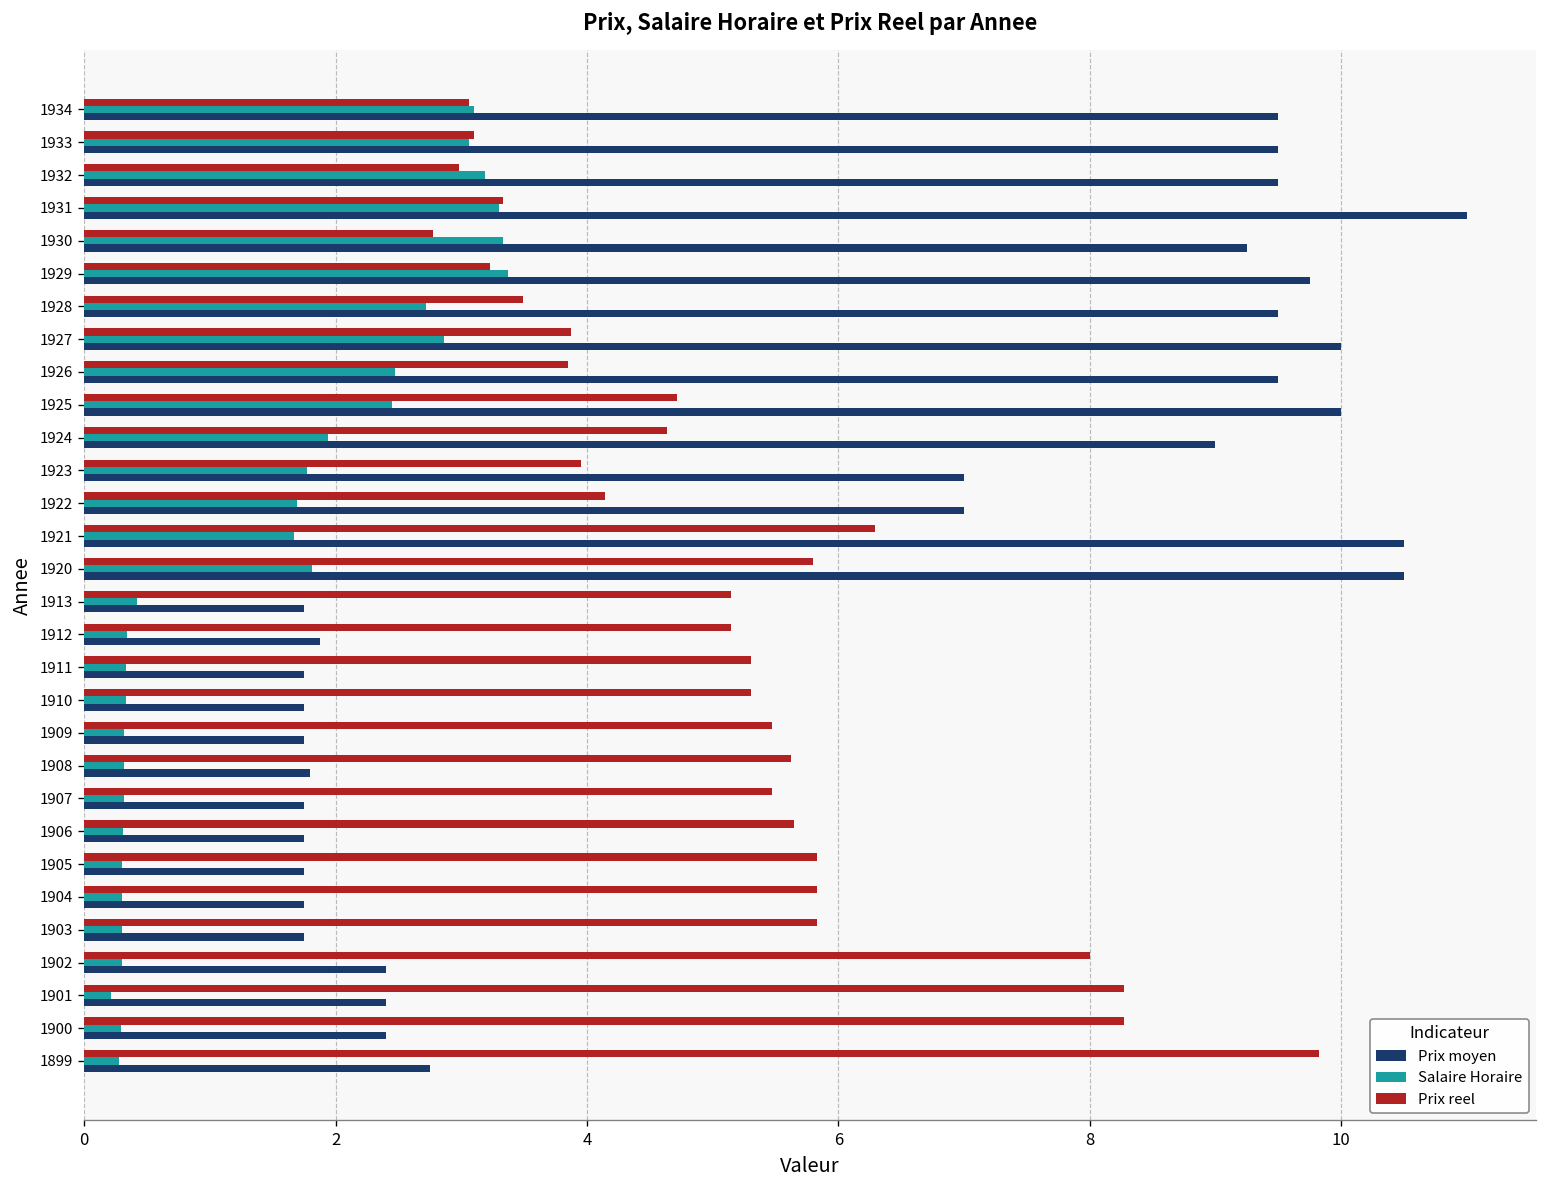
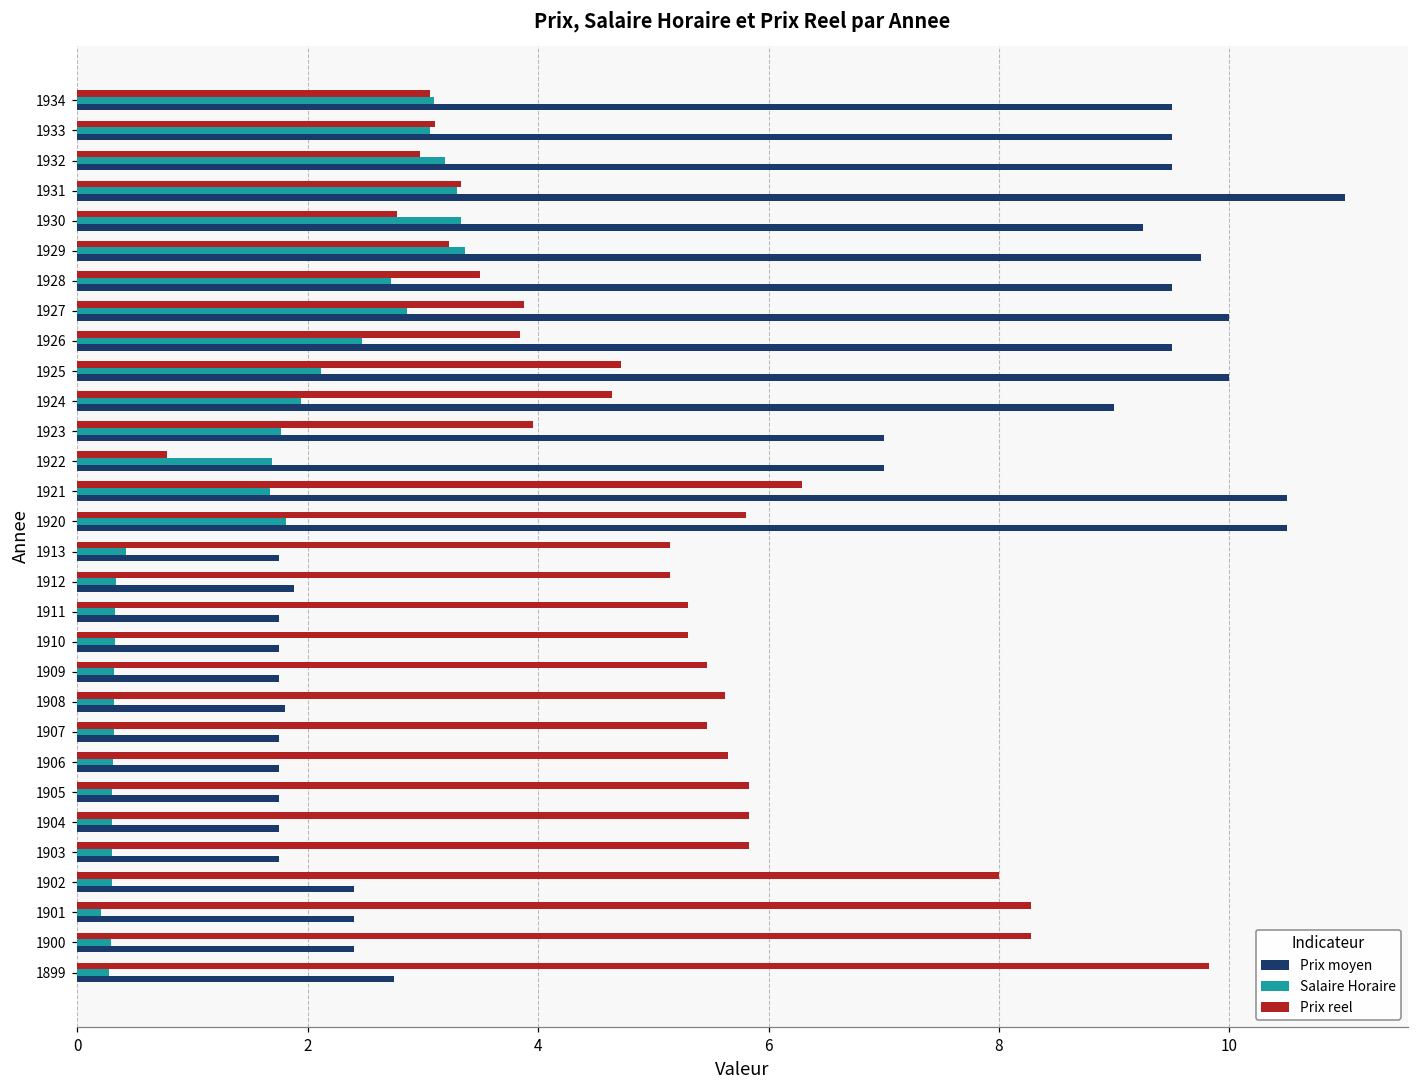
Salaire Horaire, 1925: 2.45 -> 2.12
Prix reel, 1922: 4.14 -> 0.78
